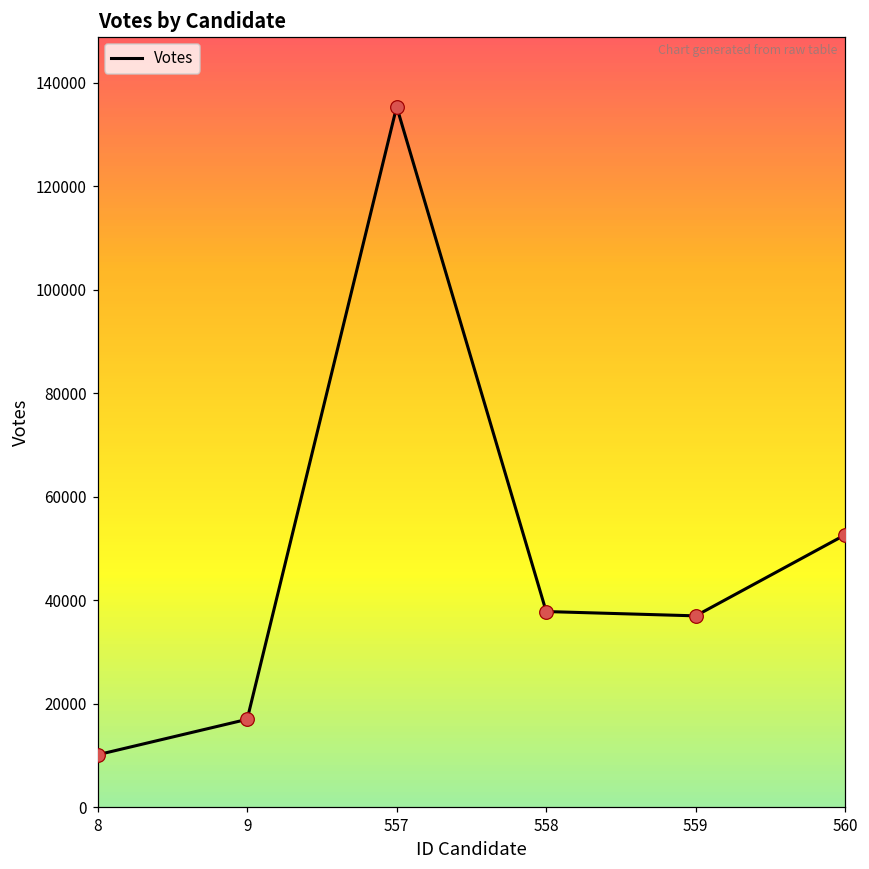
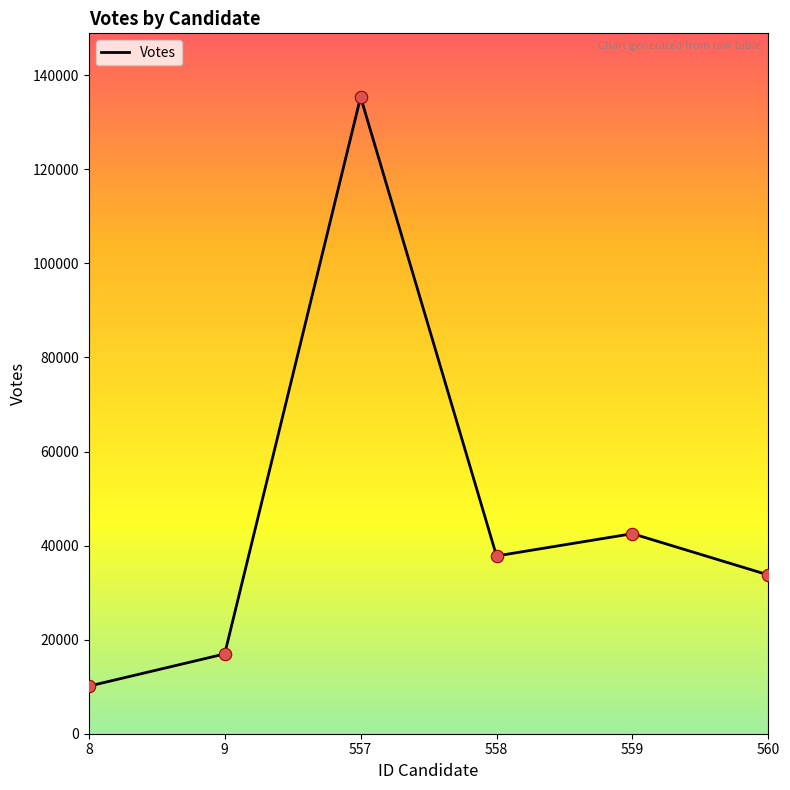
559: 37000 -> 43000
560: 53000 -> 34000
